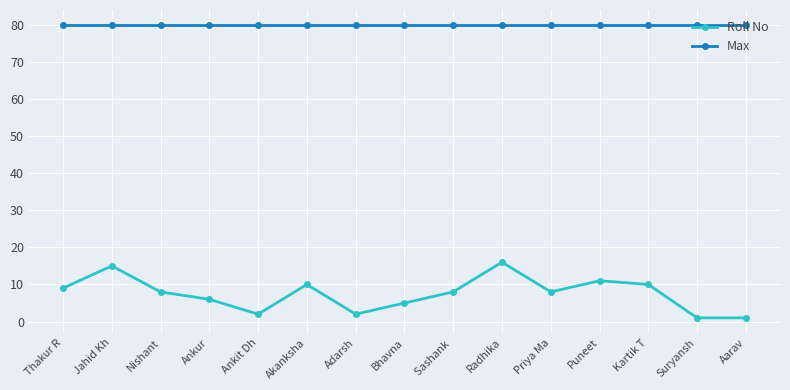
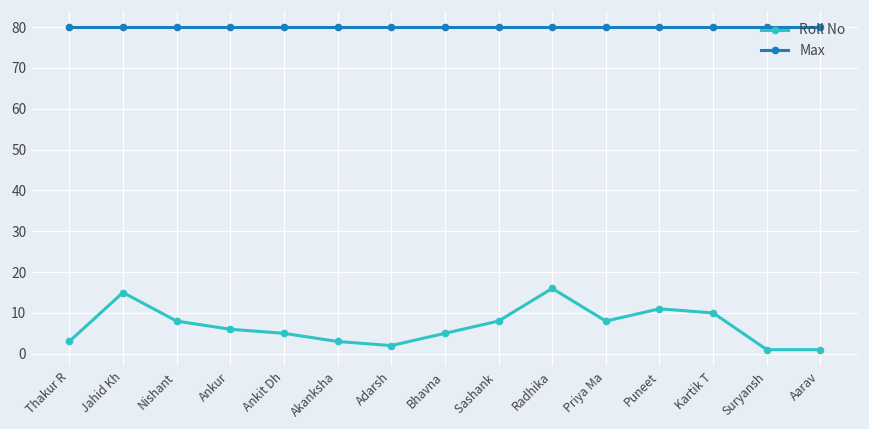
Roll No, Thakur R: 9 -> 3
Roll No, Ankit Dh: 2 -> 5
Roll No, Akanksha: 10 -> 3
